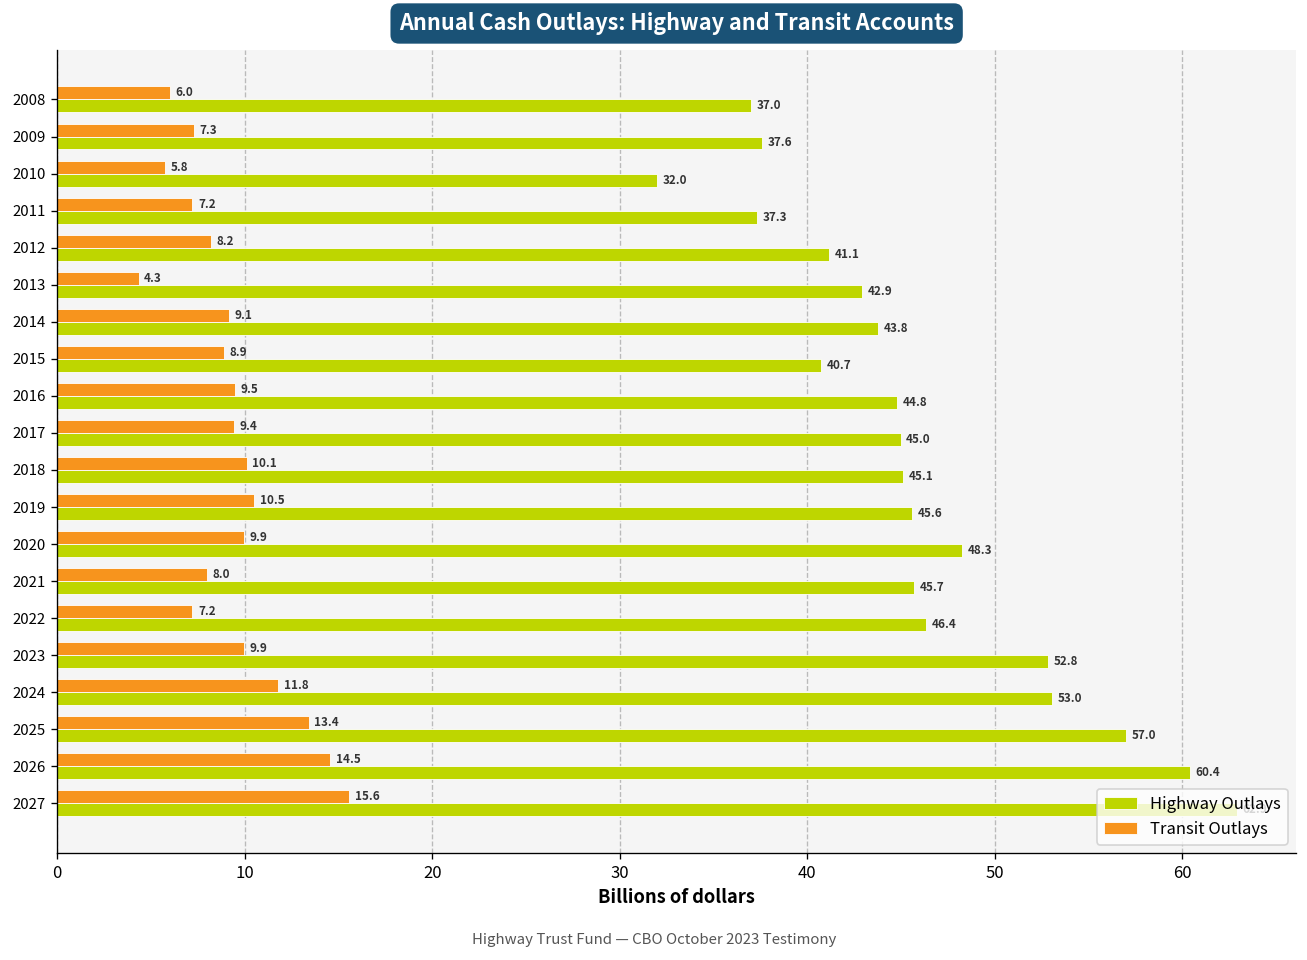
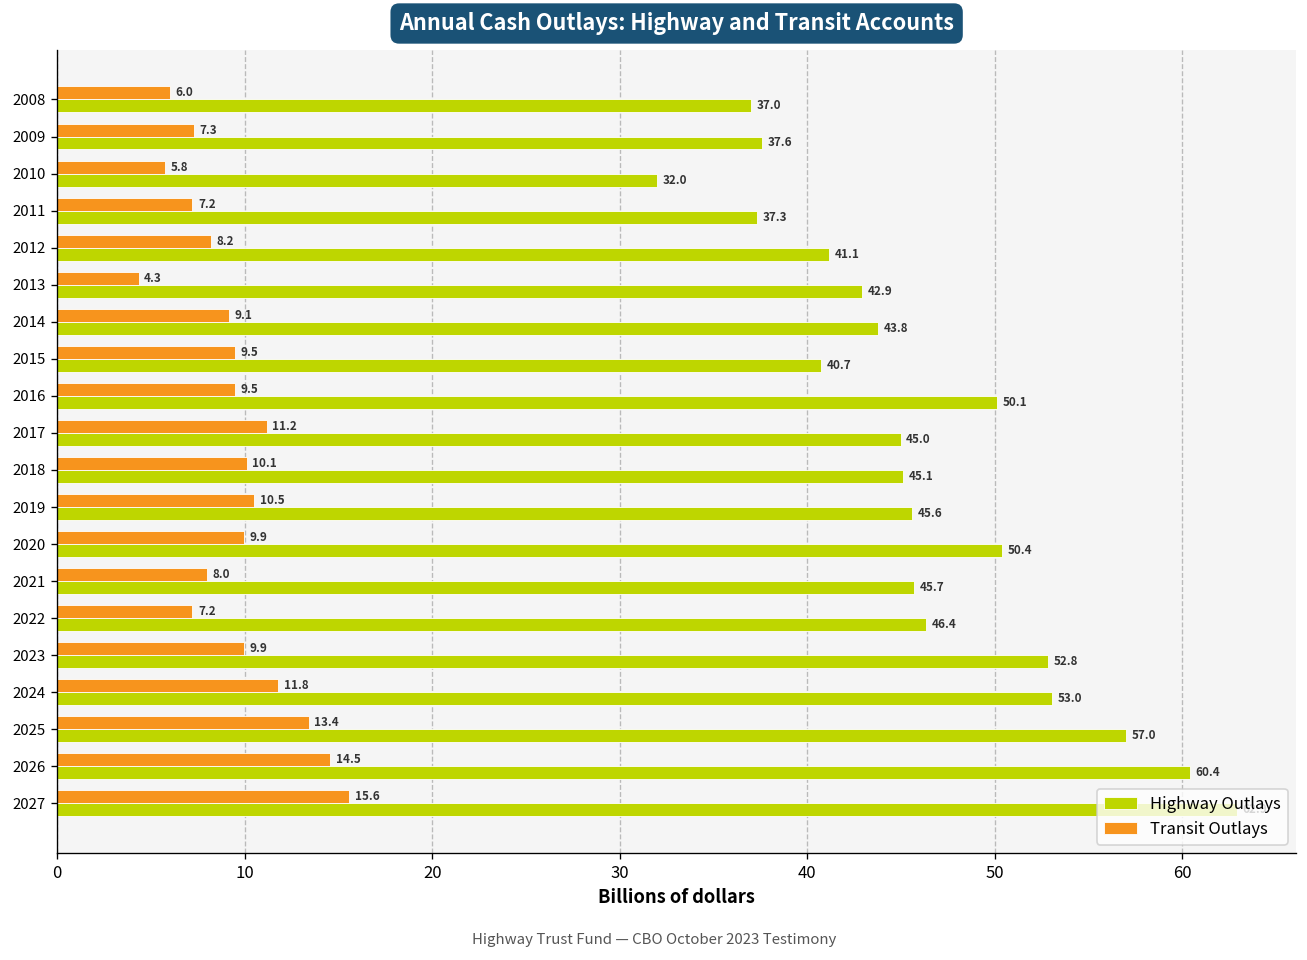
Transit Outlays, 2015: 8.9 -> 9.5
Highway Outlays, 2016: 44.8 -> 50.1
Transit Outlays, 2017: 9.4 -> 11.2
Highway Outlays, 2020: 48.3 -> 50.4
